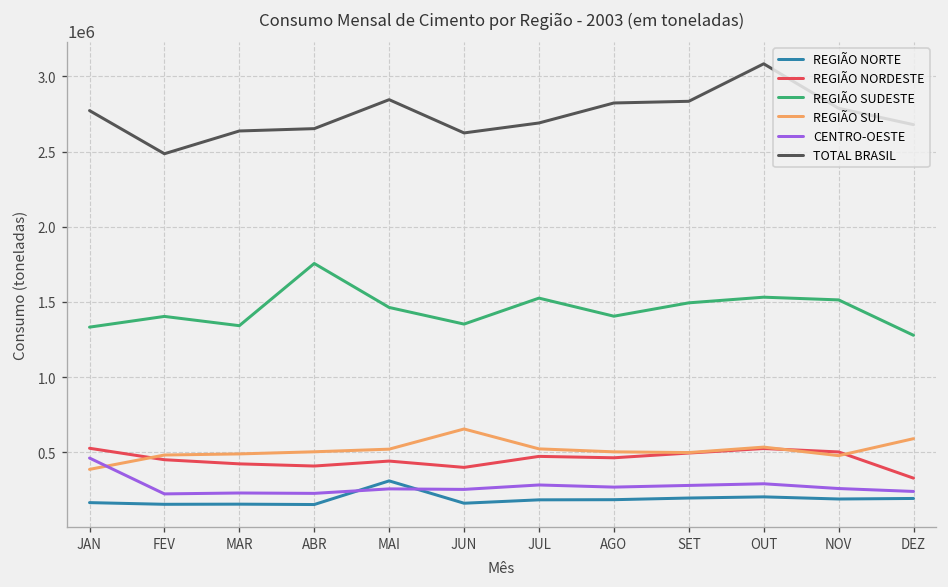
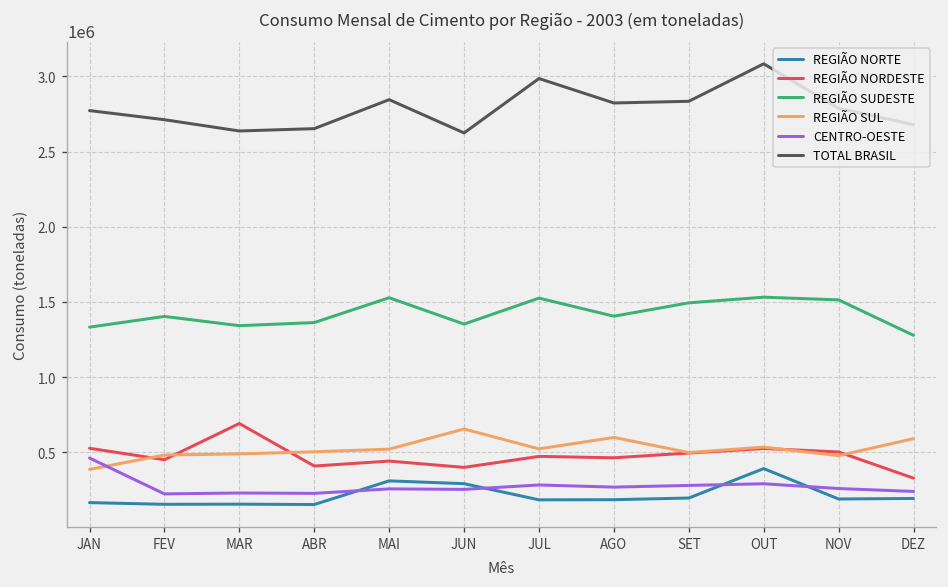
TOTAL BRASIL, FEV: 2490000 -> 2710000
REGIÃO NORDESTE, MAR: 420000 -> 690000
REGIÃO SUDESTE, ABR: 1760000 -> 1360000
REGIÃO SUDESTE, MAI: 1460000 -> 1530000
REGIÃO NORTE, JUN: 160000 -> 290000
TOTAL BRASIL, JUL: 2690000 -> 2990000
REGIÃO SUL, AGO: 500000 -> 600000
REGIÃO NORTE, OUT: 200000 -> 390000
